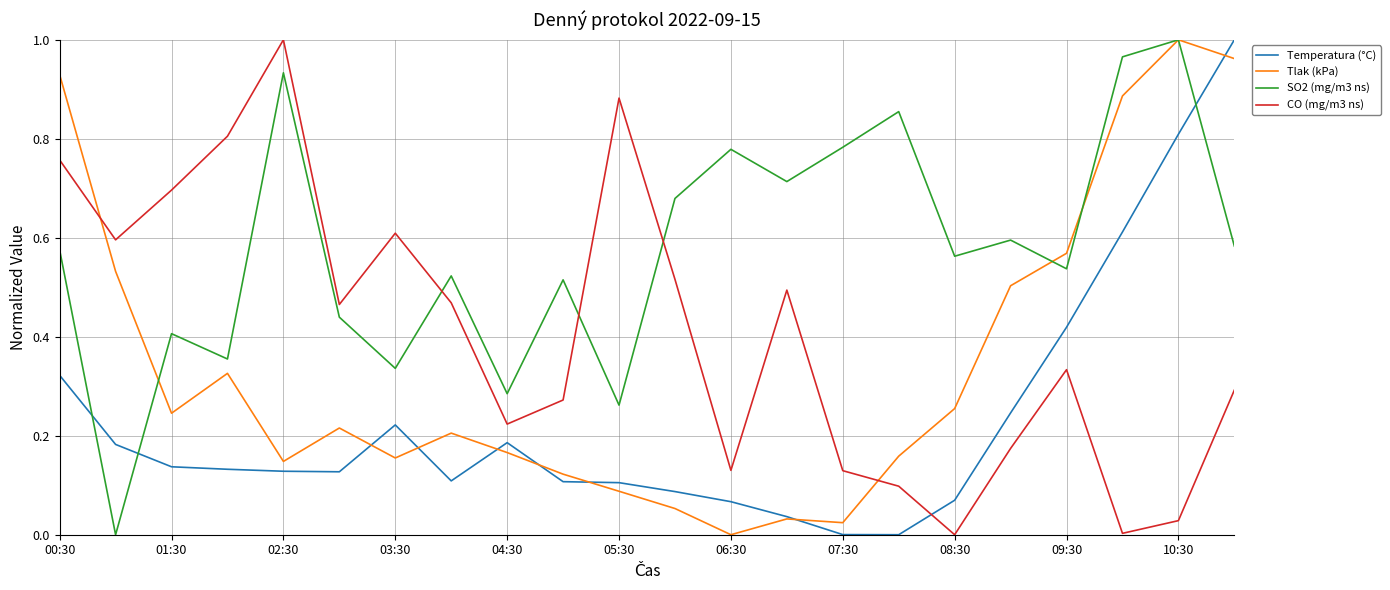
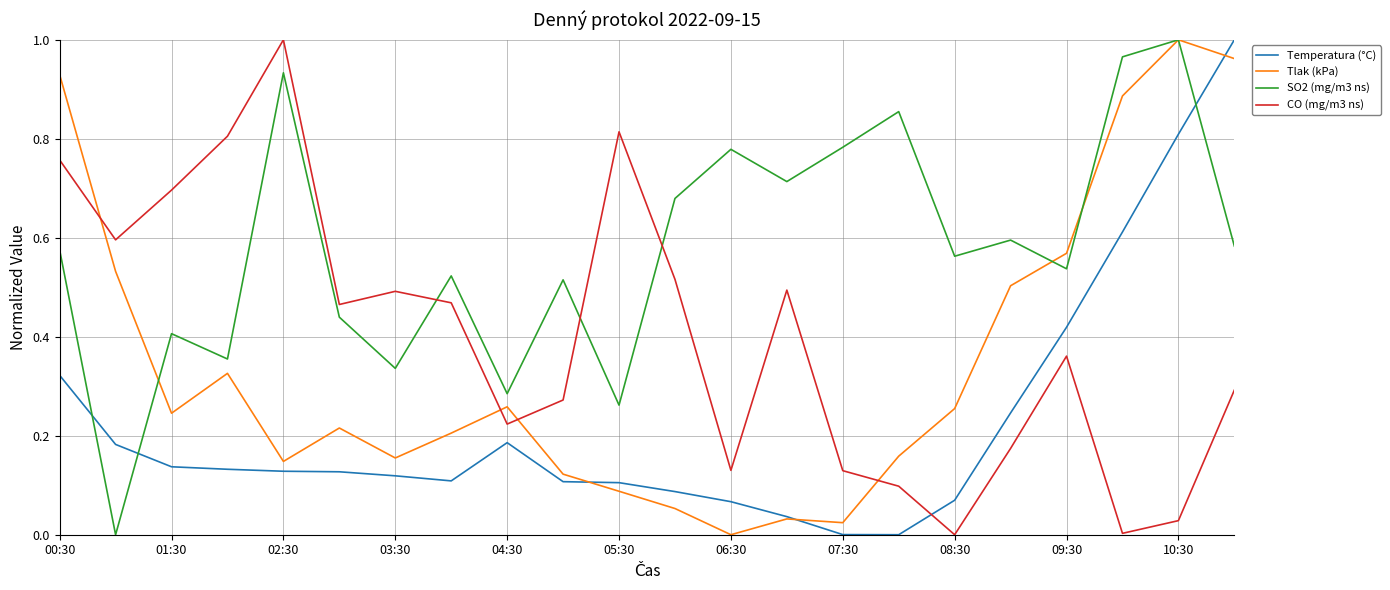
Temperatura (°C), 03:30: 0.22 -> 0.12
CO (mg/m3 ns), 03:30: 0.61 -> 0.49
Tlak (kPa), 04:30: 0.17 -> 0.26
CO (mg/m3 ns), 05:30: 0.88 -> 0.81
CO (mg/m3 ns), 09:30: 0.33 -> 0.36
